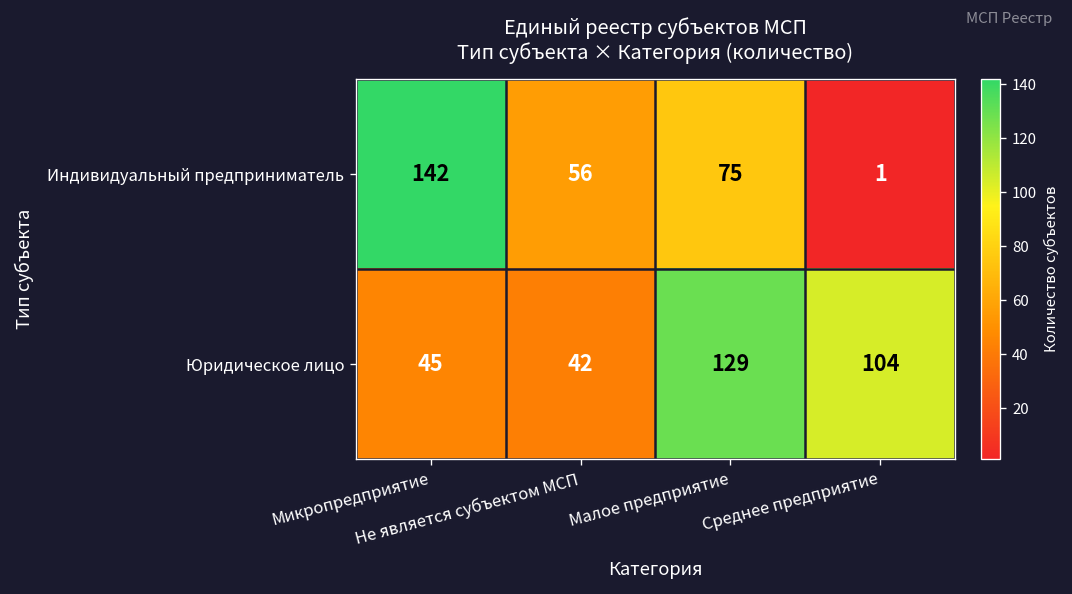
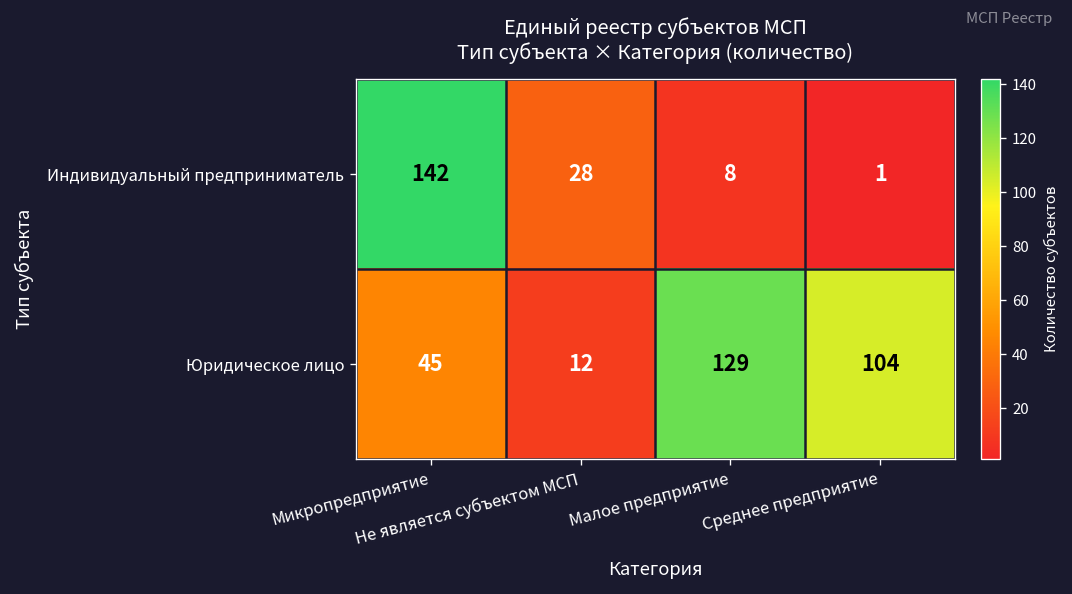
Индивидуальный предприниматель, Не является субъектом МСП: 56 -> 28
Индивидуальный предприниматель, Малое предприятие: 75 -> 8
Юридическое лицо, Не является субъектом МСП: 42 -> 12
